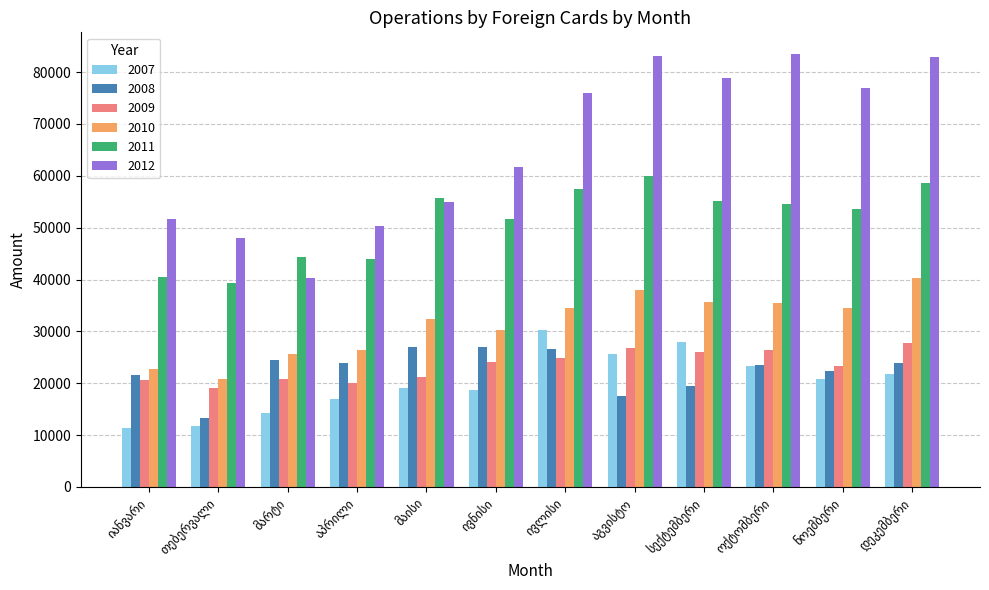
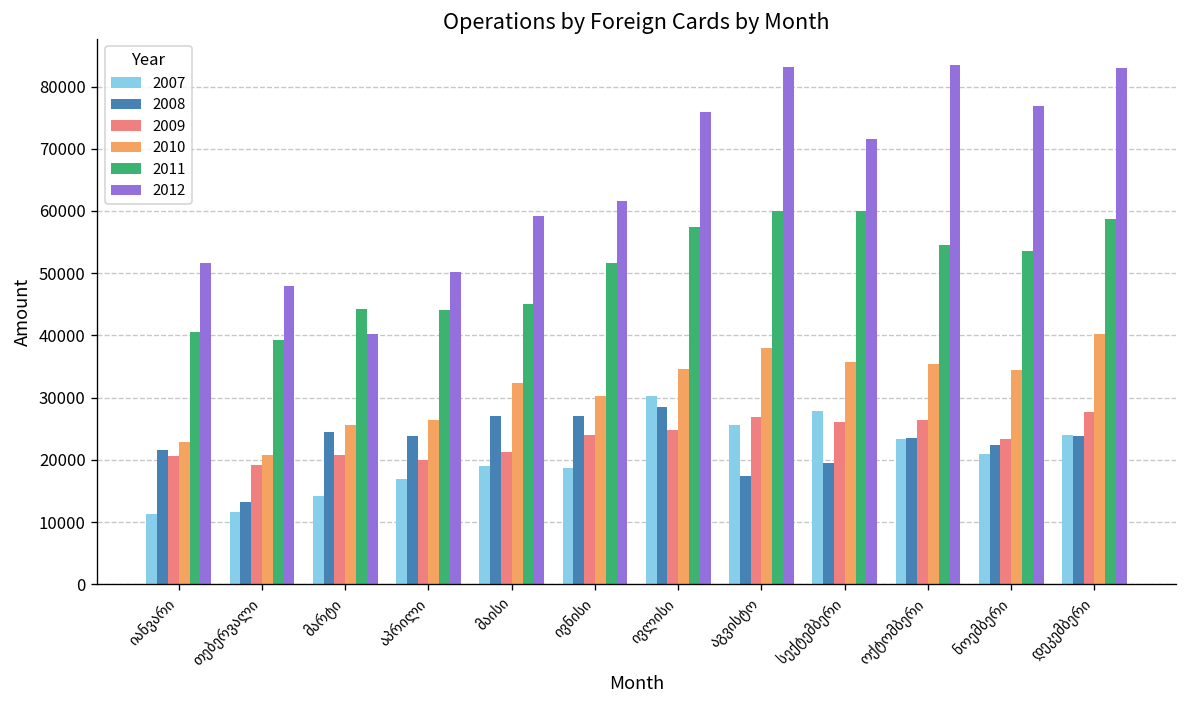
2011, მაისი: 56000 -> 45000
2012, მაისი: 55000 -> 59000
2008, ივლისი: 27000 -> 28000
2011, სექტემბერი: 55000 -> 60000
2012, სექტემბერი: 79000 -> 72000
2007, დეკემბერი: 22000 -> 24000
